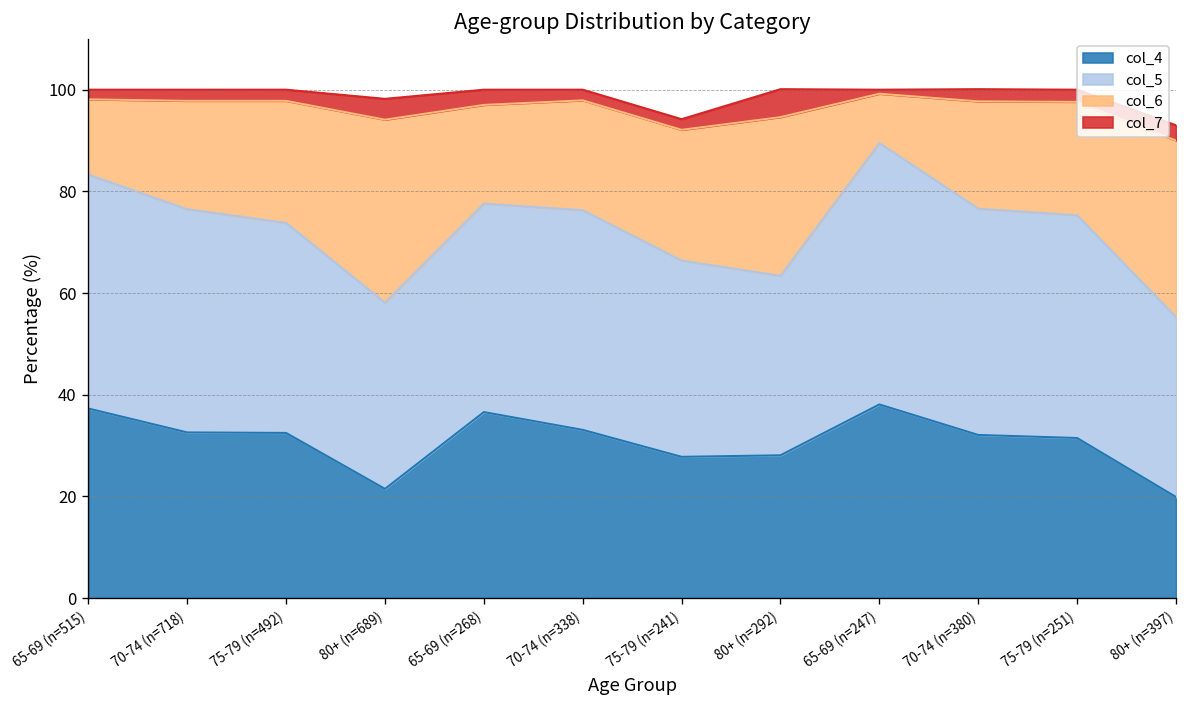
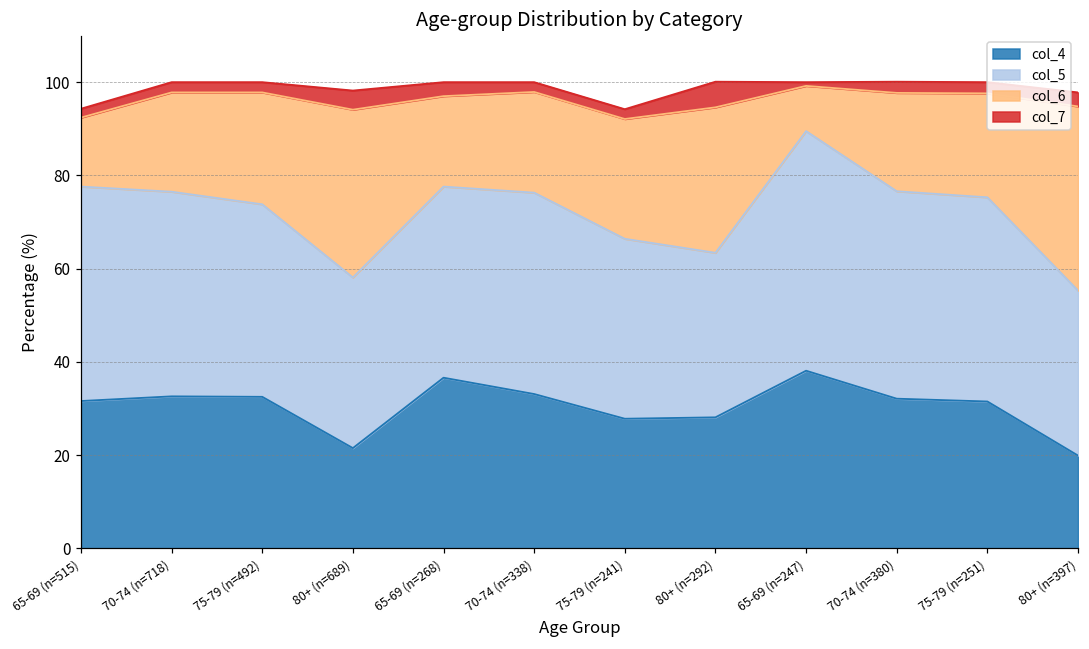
col_4, 65-69 (n=515): 37 -> 32
col_6, 80+ (n=397): 35 -> 40
